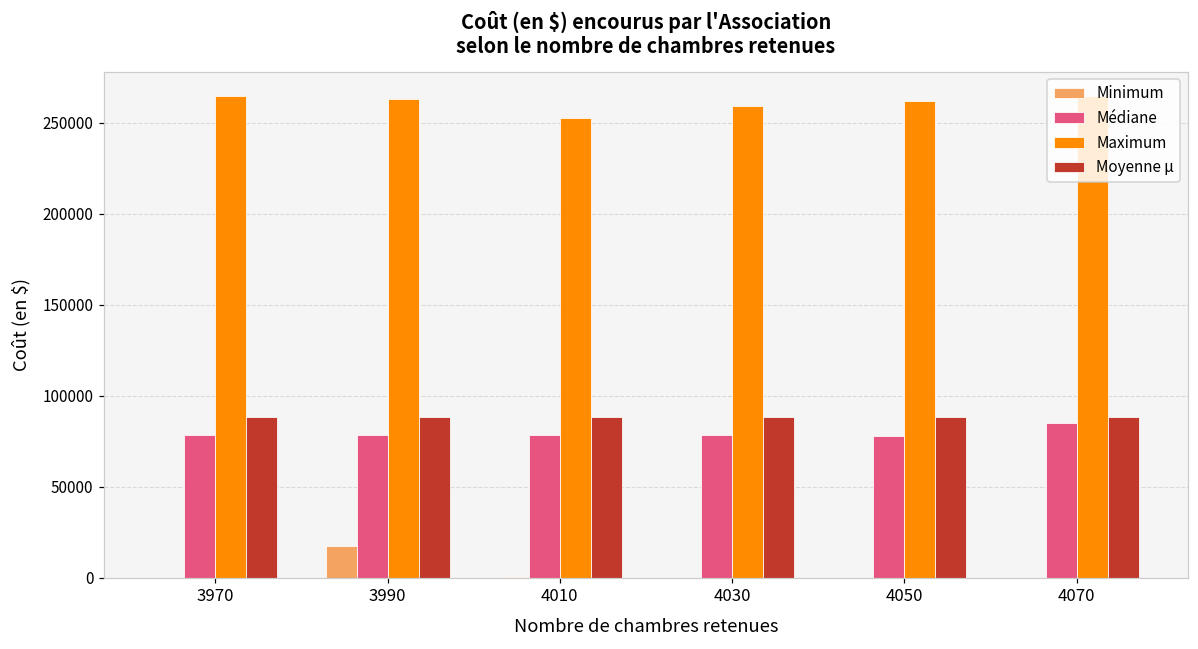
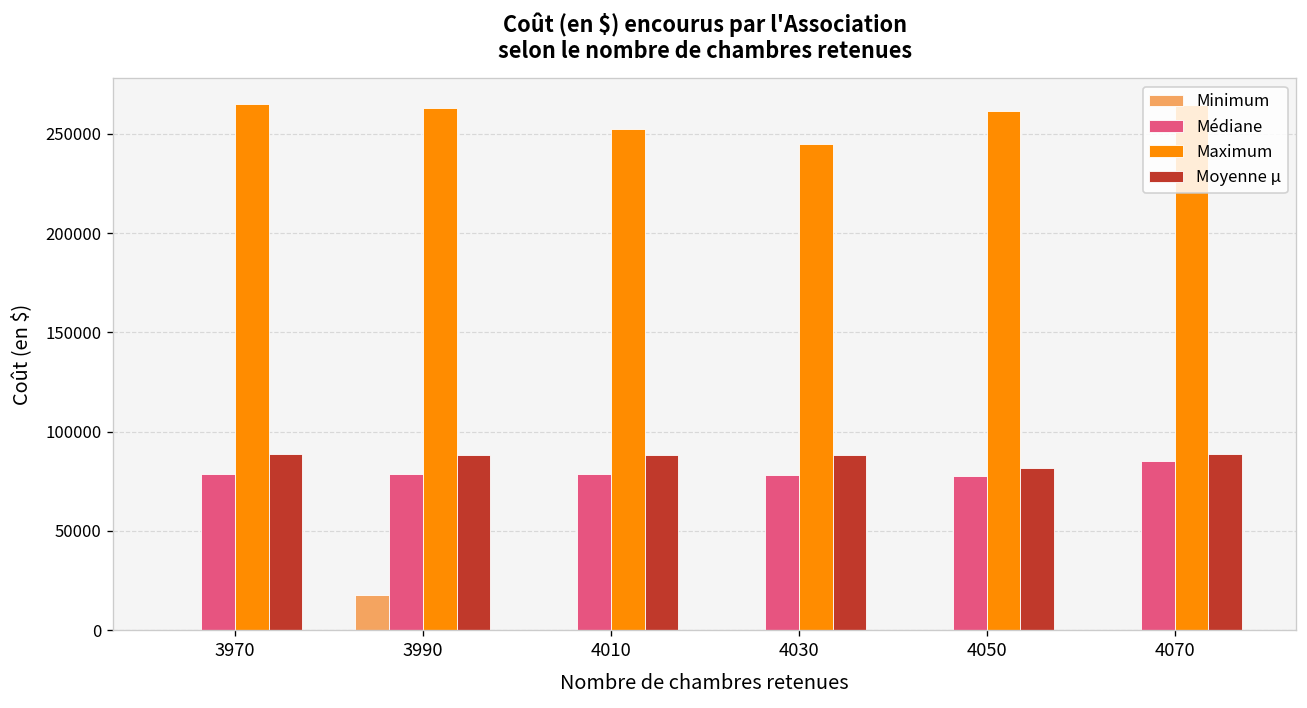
Maximum, 4030: 259000 -> 245000
Moyenne µ, 4050: 88000 -> 81000
